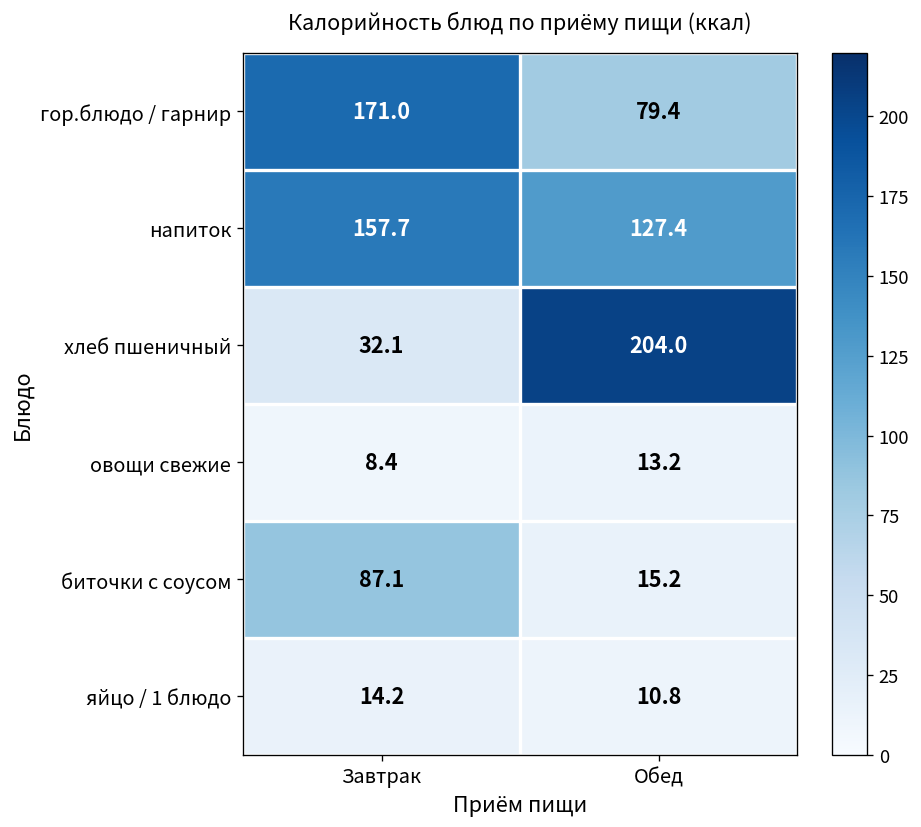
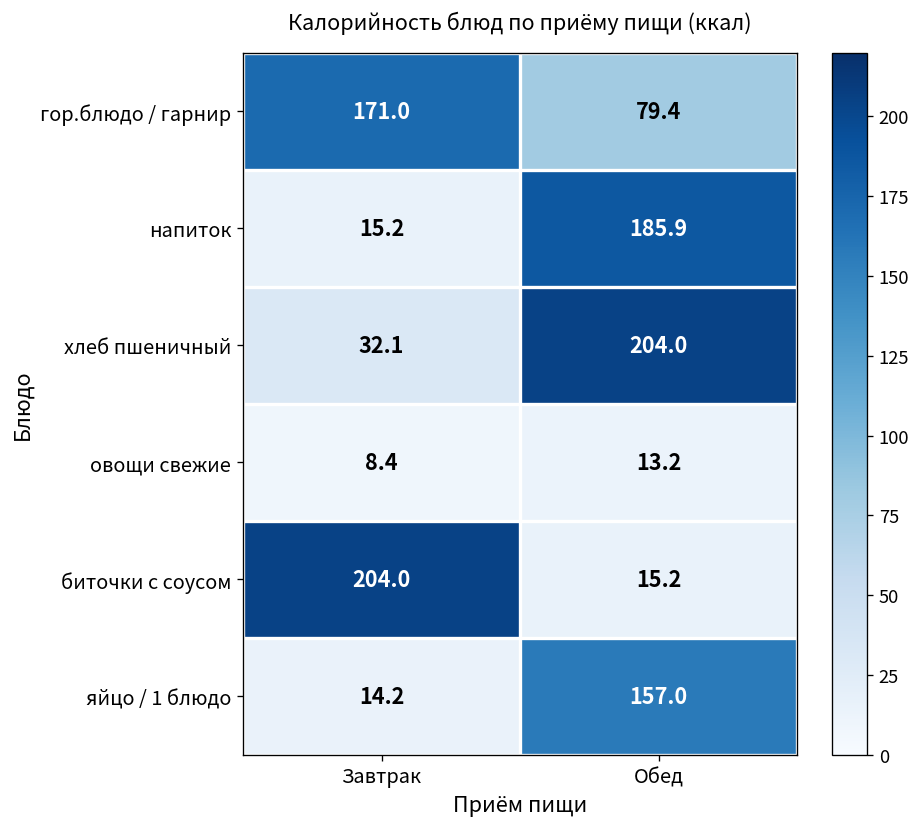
напиток, Завтрак: 157.7 -> 15.2
напиток, Обед: 127.4 -> 185.9
биточки с соусом, Завтрак: 87.1 -> 204.0
яйцо / 1 блюдо, Обед: 10.8 -> 157.0
